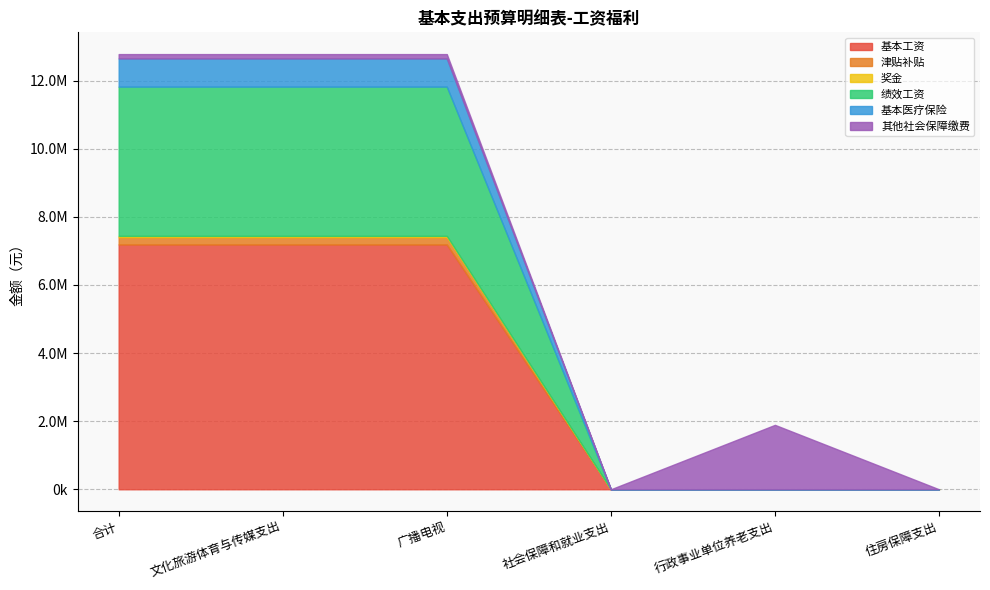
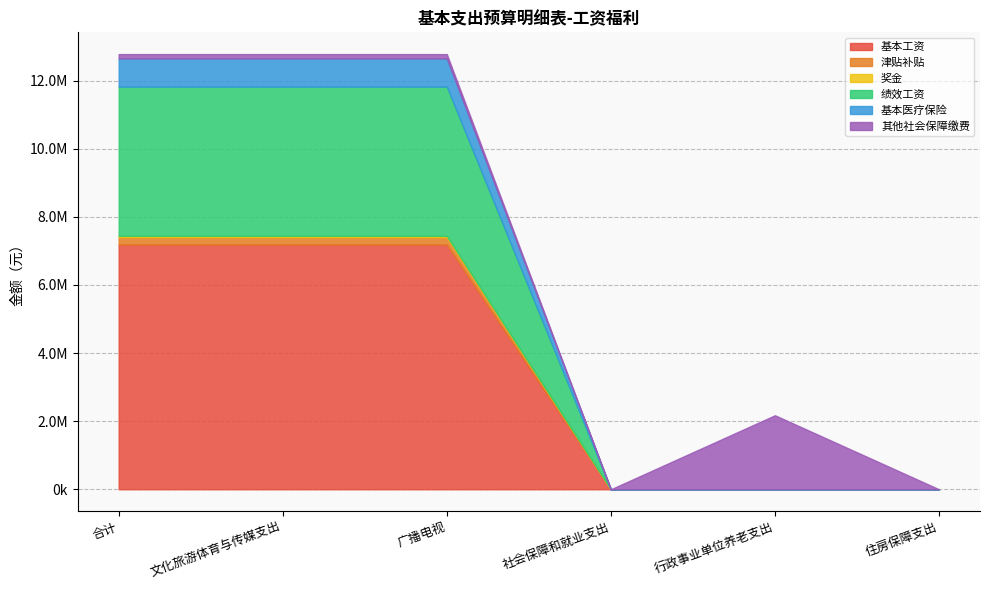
其他社会保障缴费, 行政事业单位养老支出: 1900000 -> 2200000
